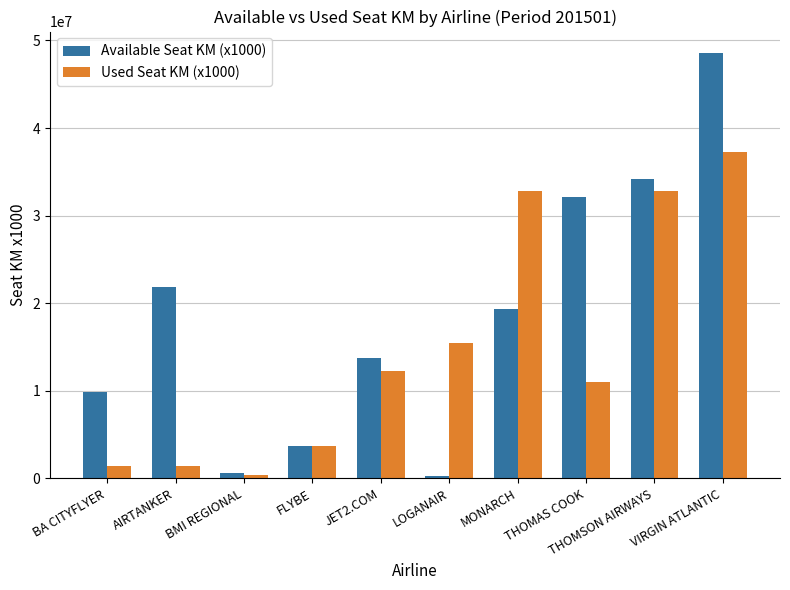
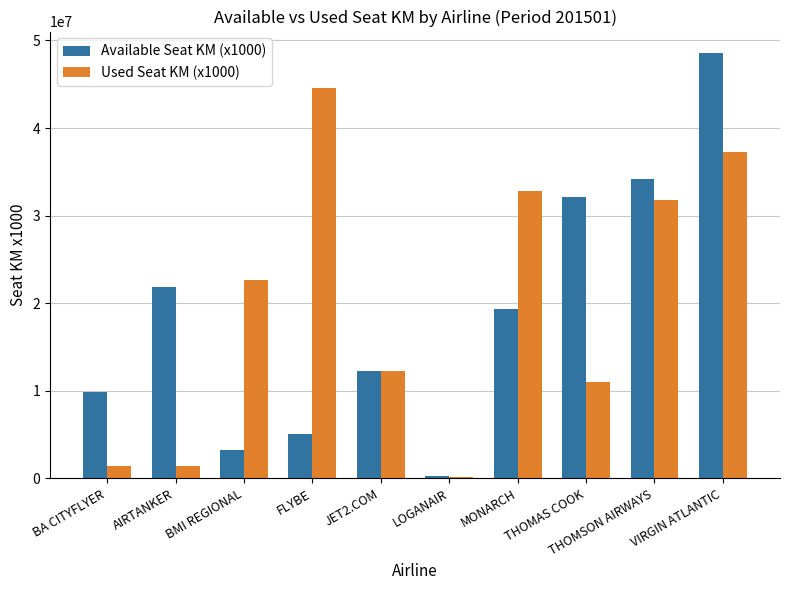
Available Seat KM (x1000), BMI REGIONAL: 1000000 -> 3000000
Used Seat KM (x1000), BMI REGIONAL: 0 -> 23000000
Available Seat KM (x1000), FLYBE: 4000000 -> 5000000
Used Seat KM (x1000), FLYBE: 4000000 -> 45000000
Available Seat KM (x1000), JET2.COM: 14000000 -> 12000000
Used Seat KM (x1000), LOGANAIR: 15000000 -> 0
Used Seat KM (x1000), THOMSON AIRWAYS: 33000000 -> 32000000
